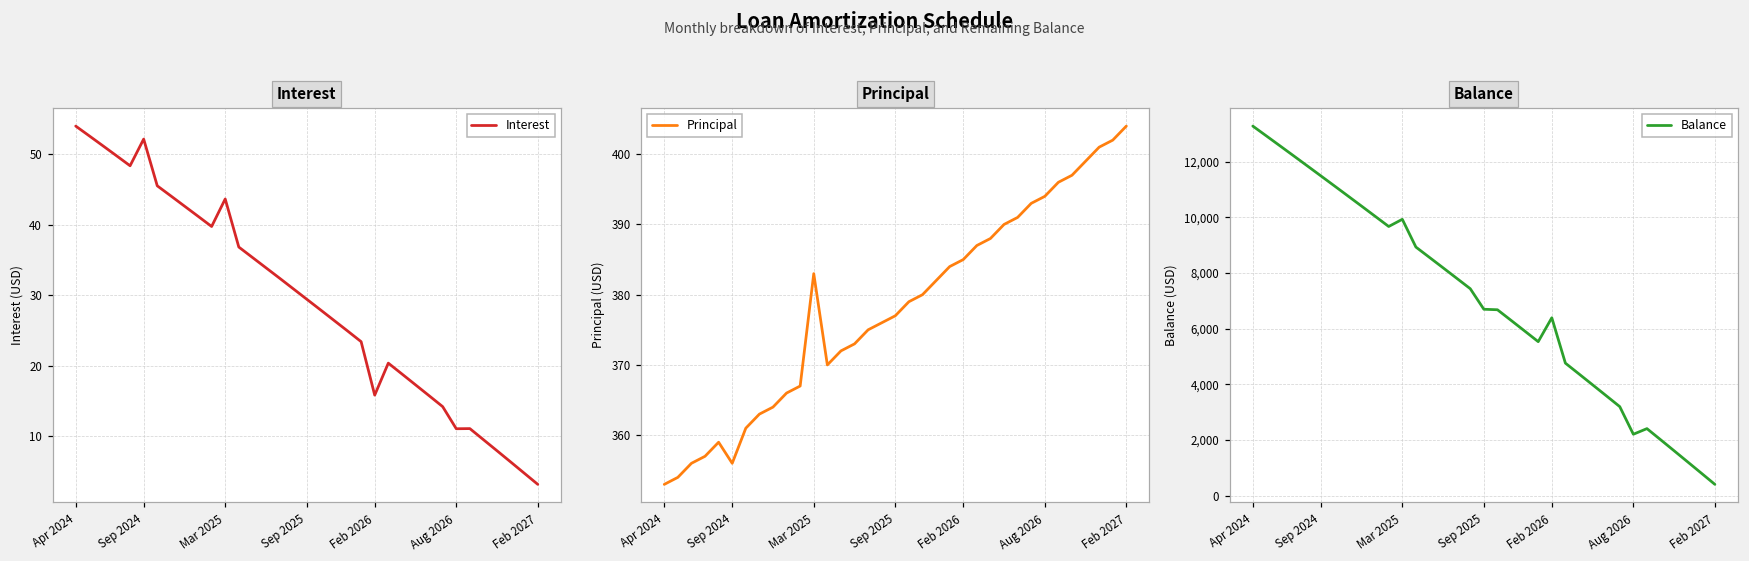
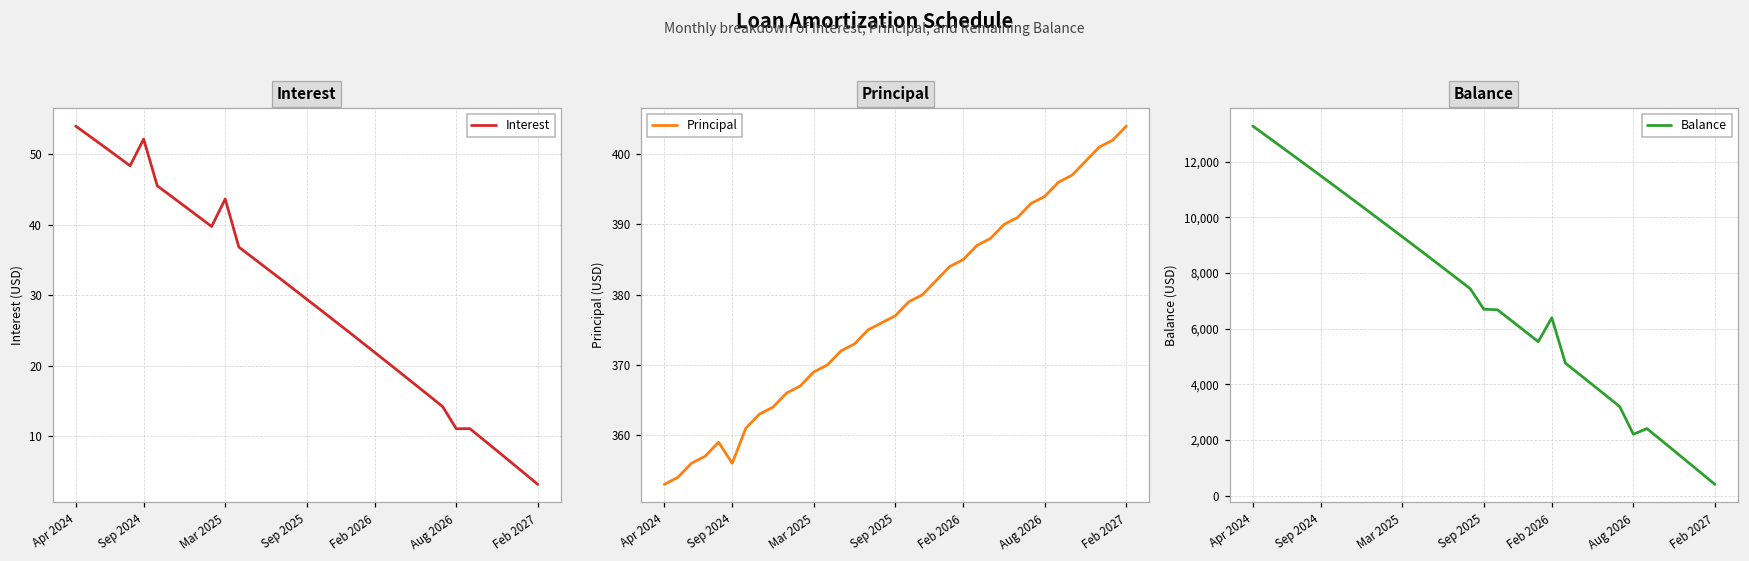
Interest, Feb 2026: 16 -> 22
Principal, Mar 2025: 383 -> 369
Balance, Mar 2025: 9,900 -> 9,300
